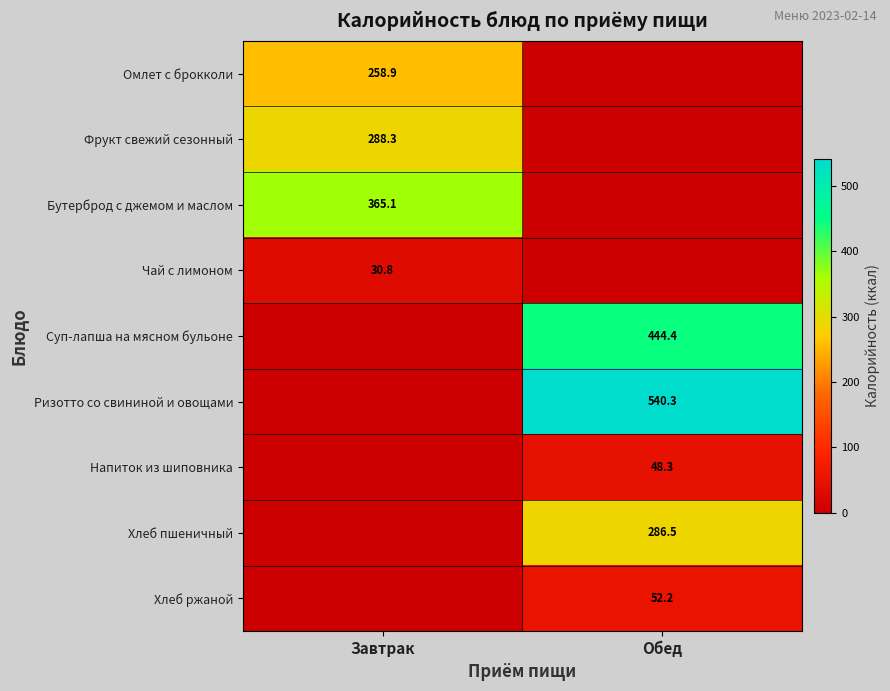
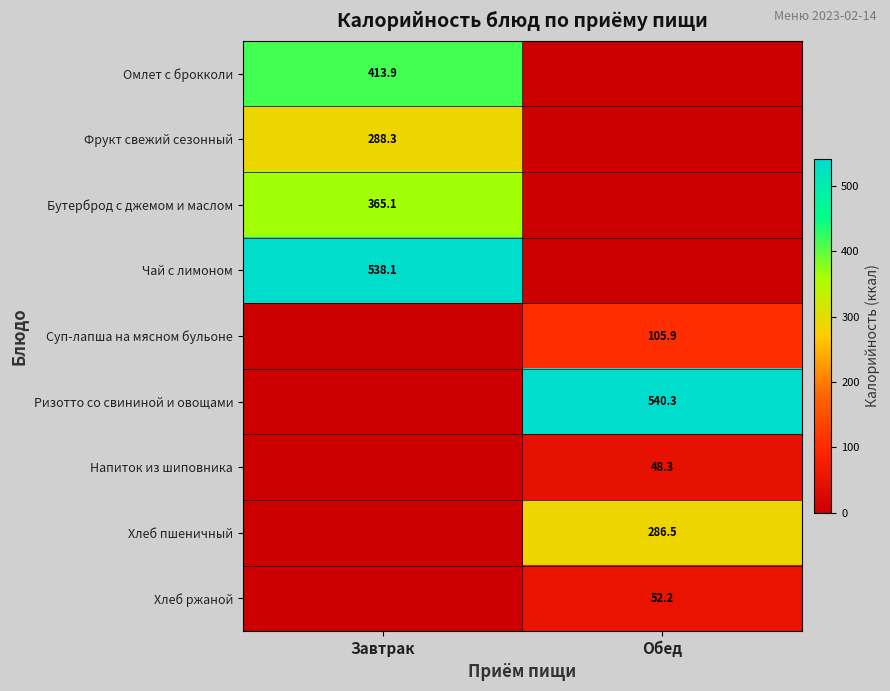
Омлет с брокколи, Завтрак: 258.9 -> 413.9
Чай с лимоном, Завтрак: 30.8 -> 538.1
Суп-лапша на мясном бульоне, Обед: 444.4 -> 105.9
